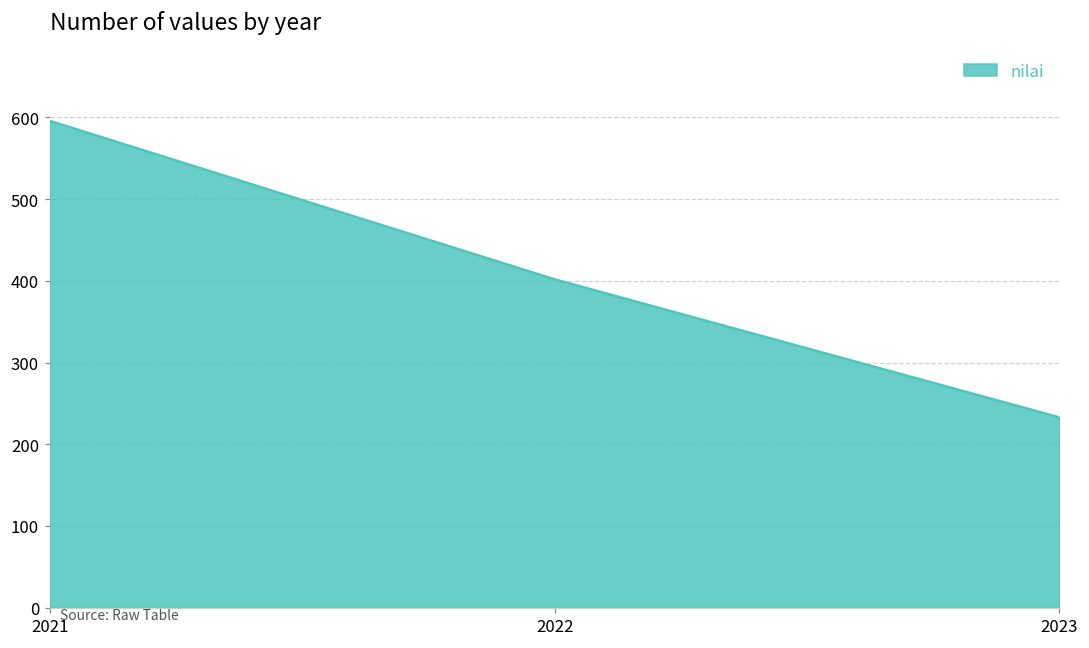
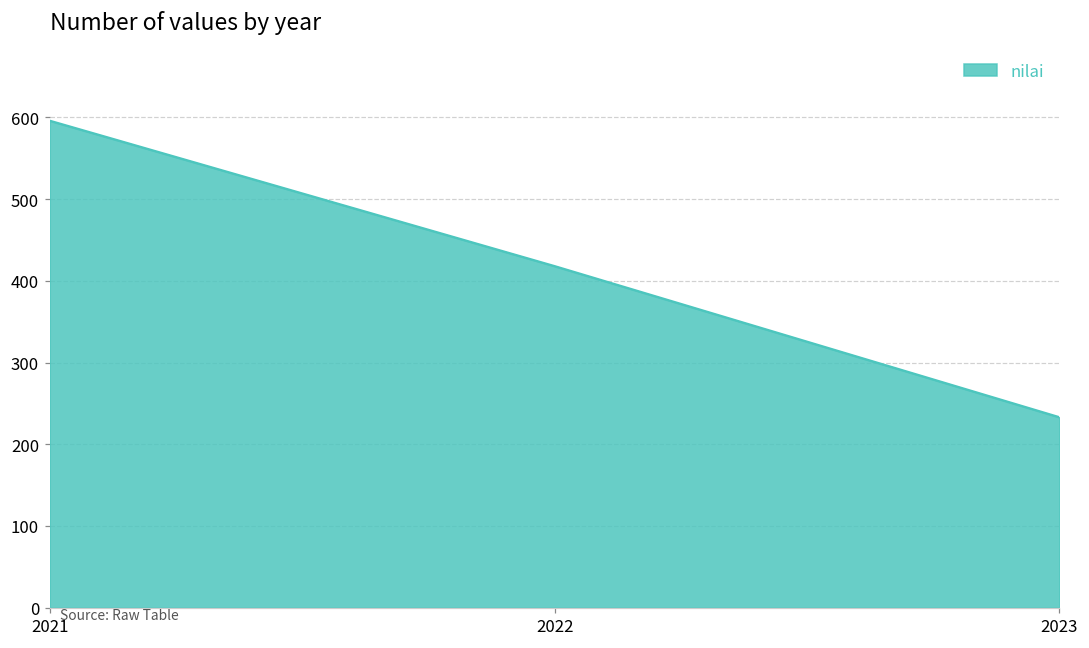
2022: 400 -> 420
